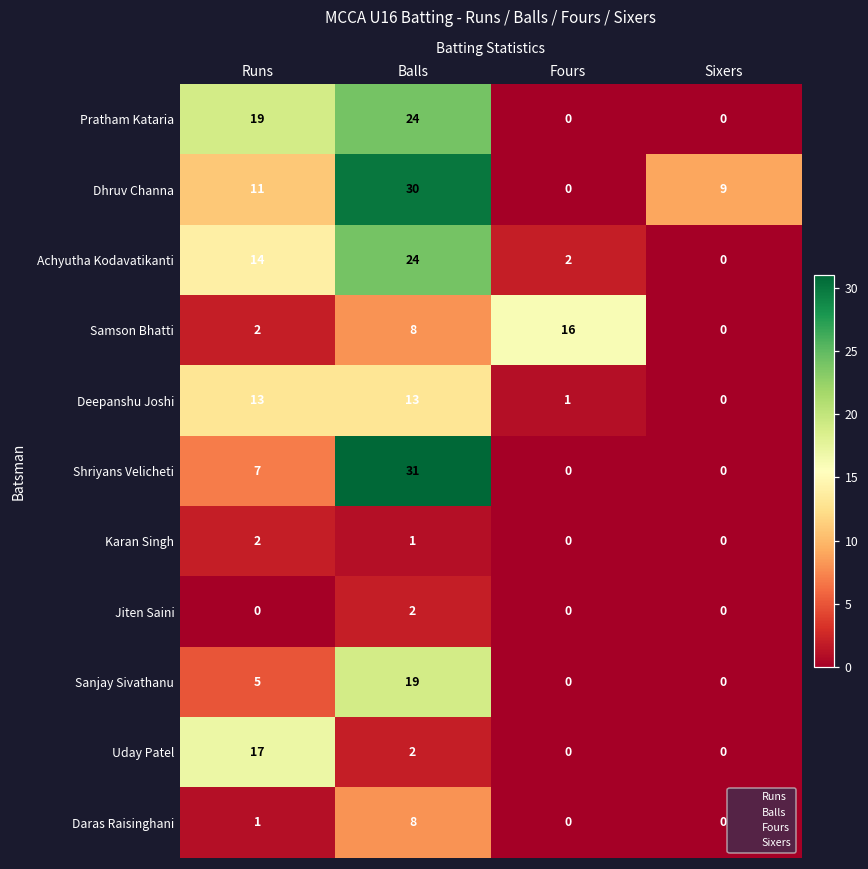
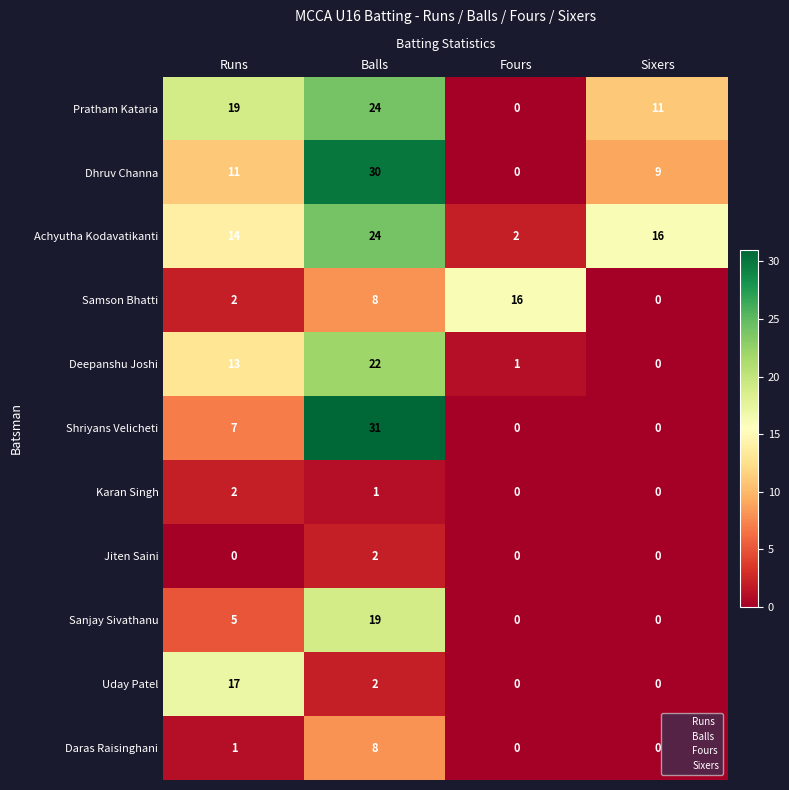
Pratham Kataria, Sixers: 0 -> 11
Achyutha Kodavatikanti, Sixers: 0 -> 16
Deepanshu Joshi, Balls: 13 -> 22
